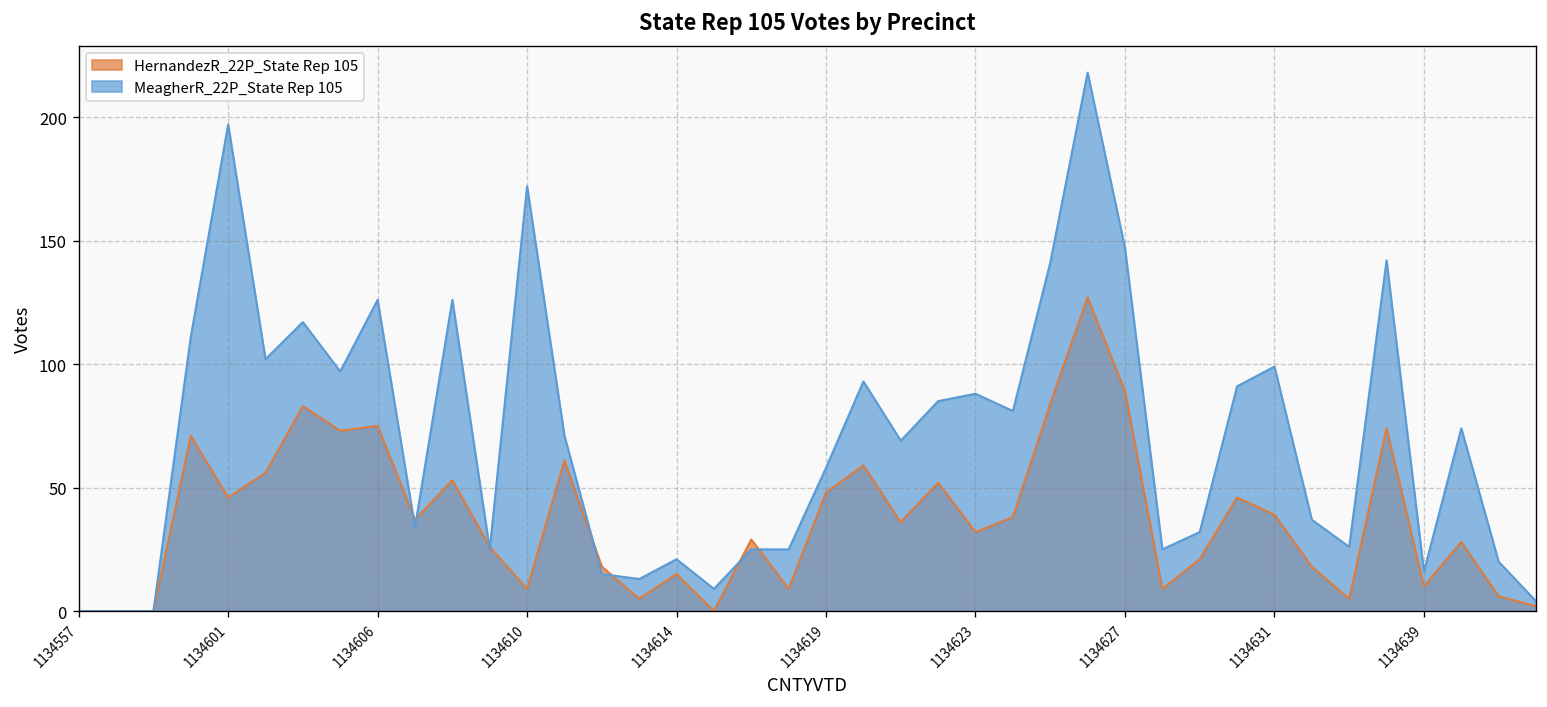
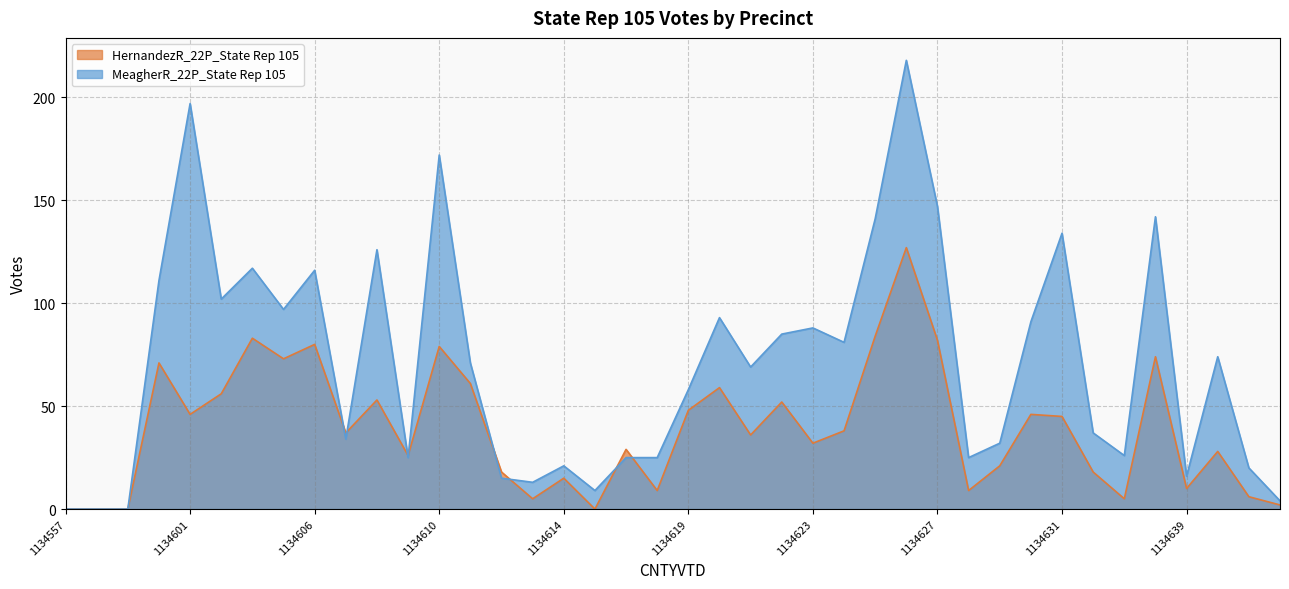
HernandezR_22P_State Rep 105, 1134606: 75 -> 80
MeagherR_22P_State Rep 105, 1134606: 126 -> 116
HernandezR_22P_State Rep 105, 1134610: 9 -> 79
HernandezR_22P_State Rep 105, 1134627: 89 -> 82
HernandezR_22P_State Rep 105, 1134631: 39 -> 45
MeagherR_22P_State Rep 105, 1134631: 99 -> 134
